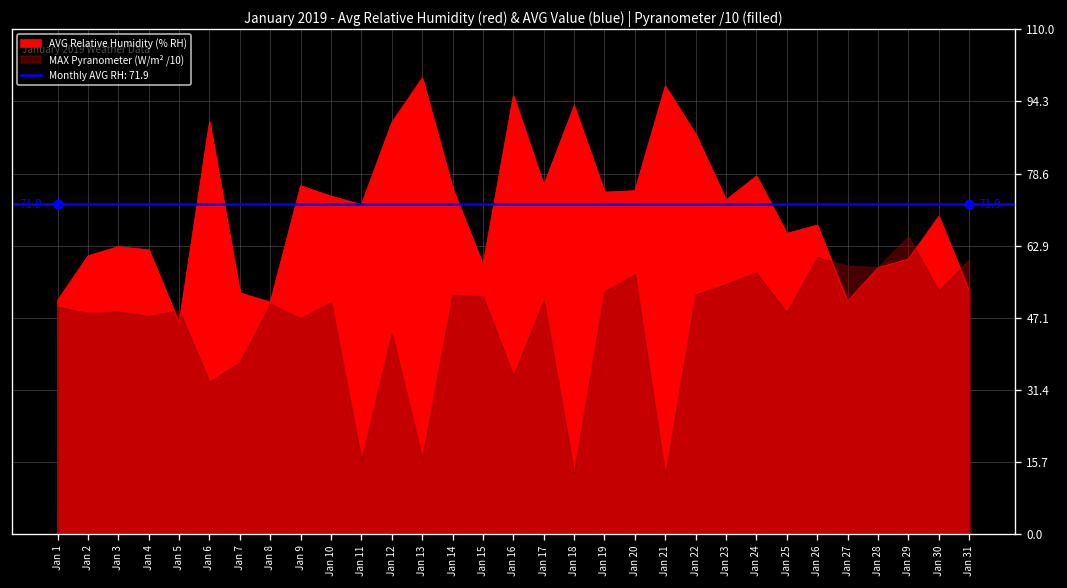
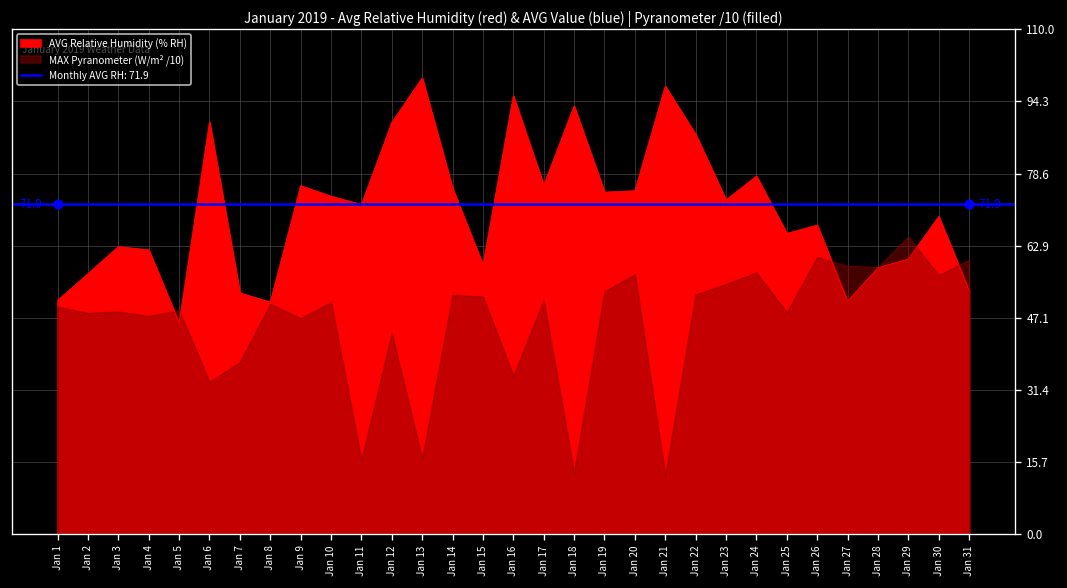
AVG Relative Humidity (% RH), Jan 2: 61 -> 57
MAX Pyranometer (W/m² /10), Jan 30: 53 -> 56
